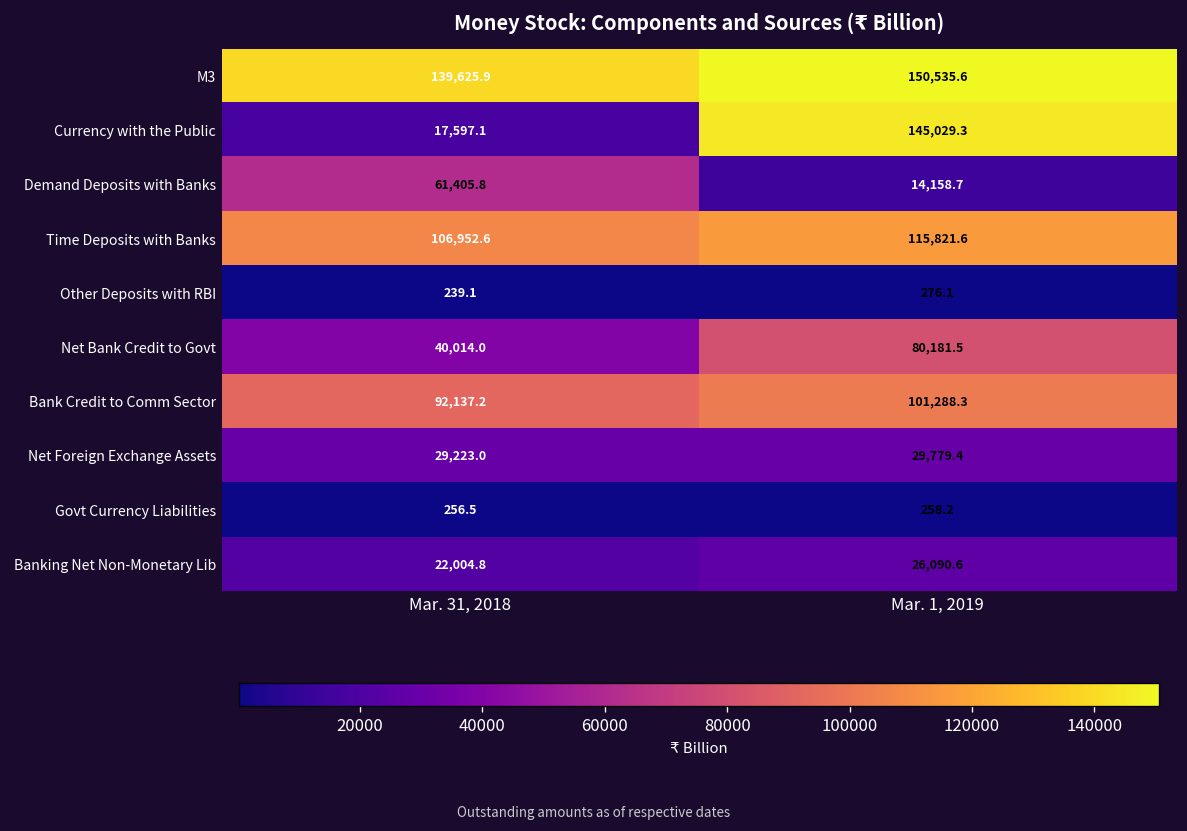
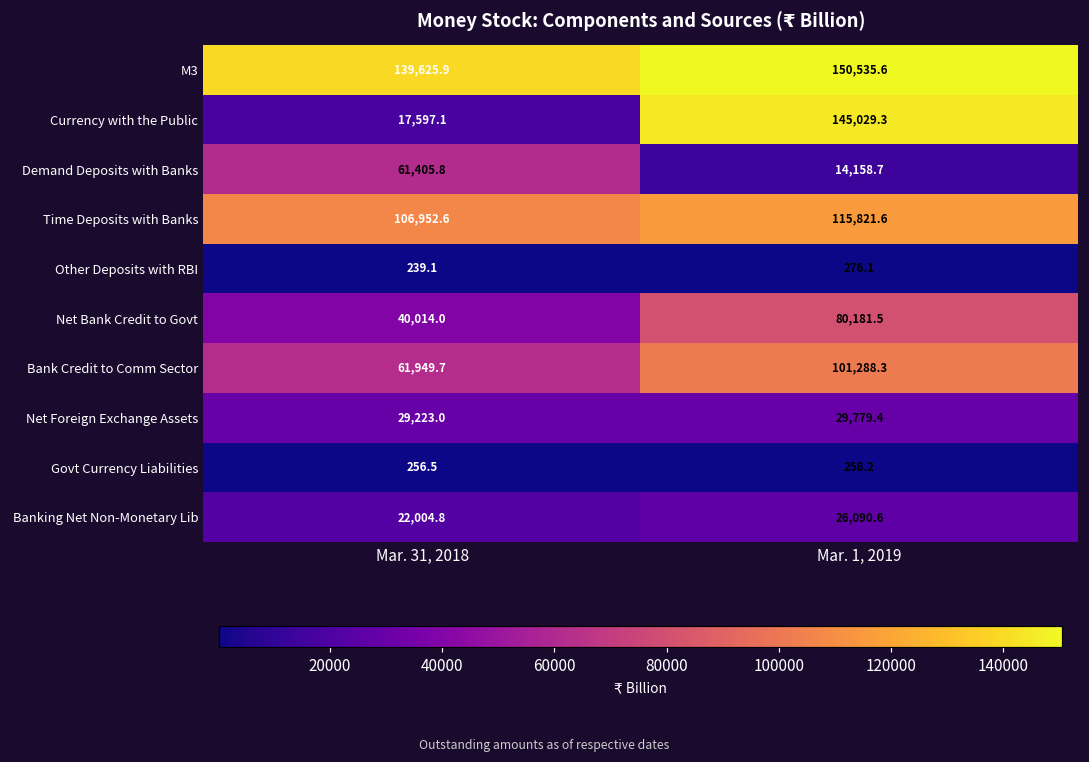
Bank Credit to Comm Sector, Mar. 31, 2018: 92,137.2 -> 61,949.7
